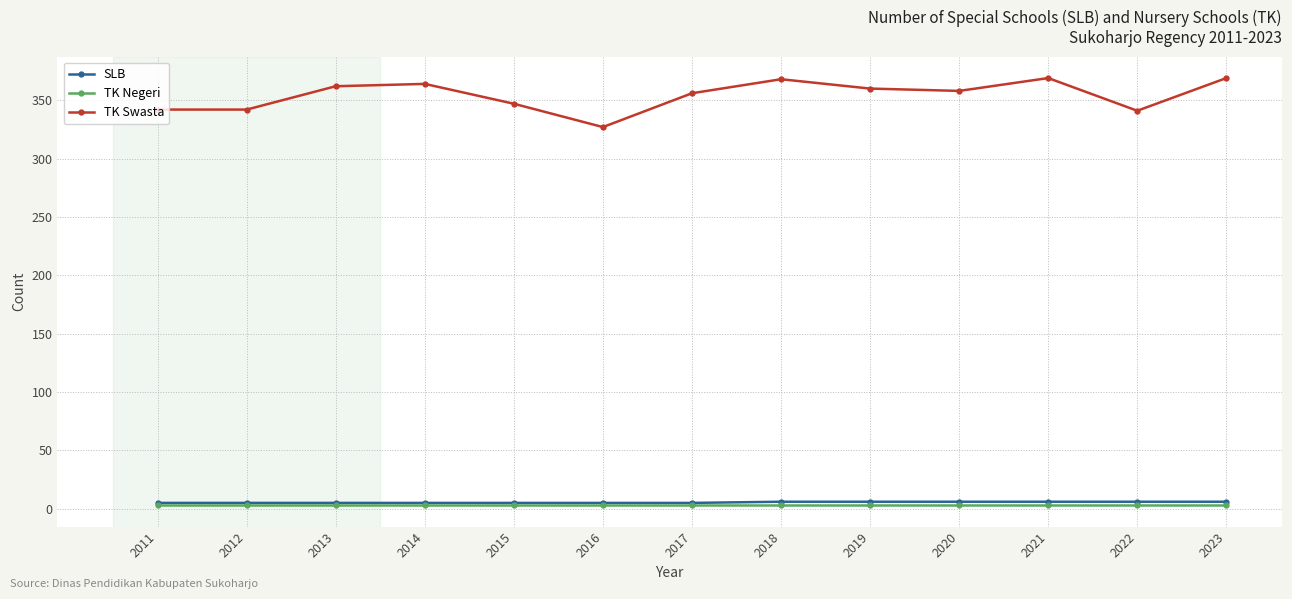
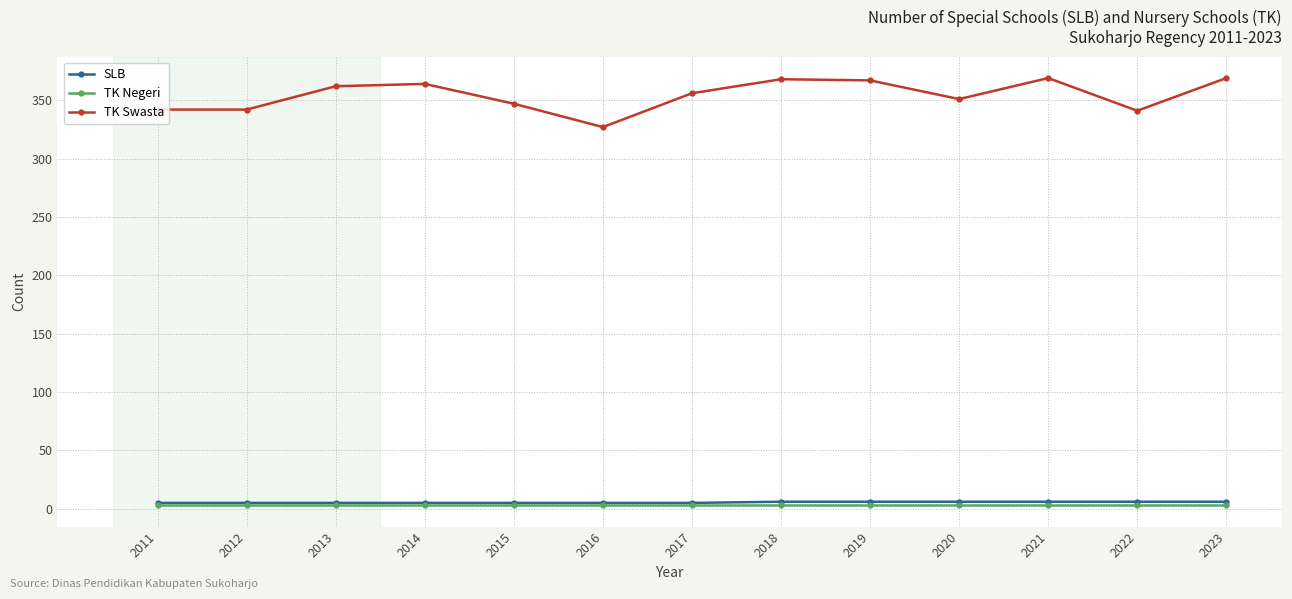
TK Swasta, 2019: 360 -> 367
TK Swasta, 2020: 358 -> 351
